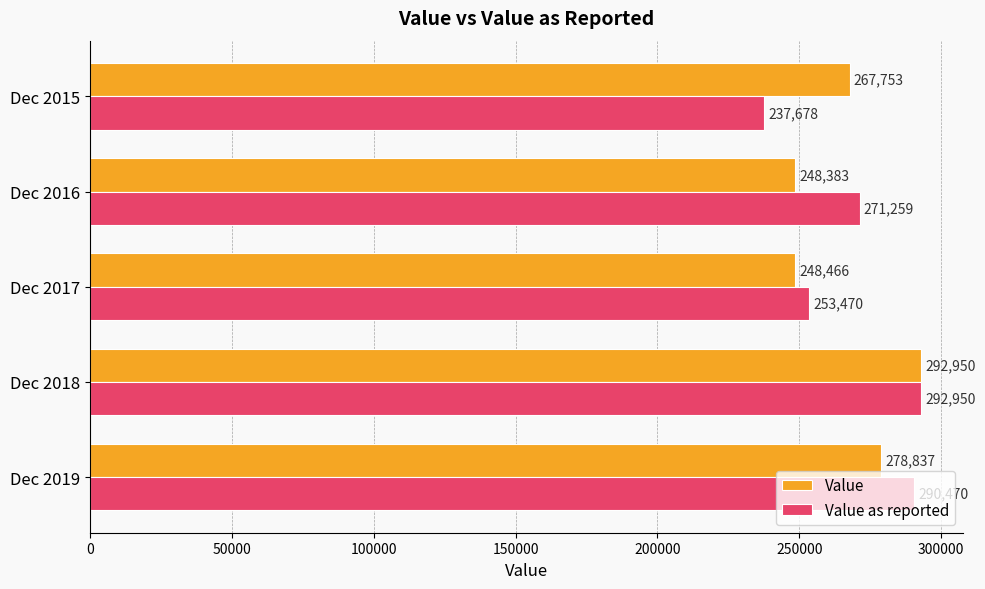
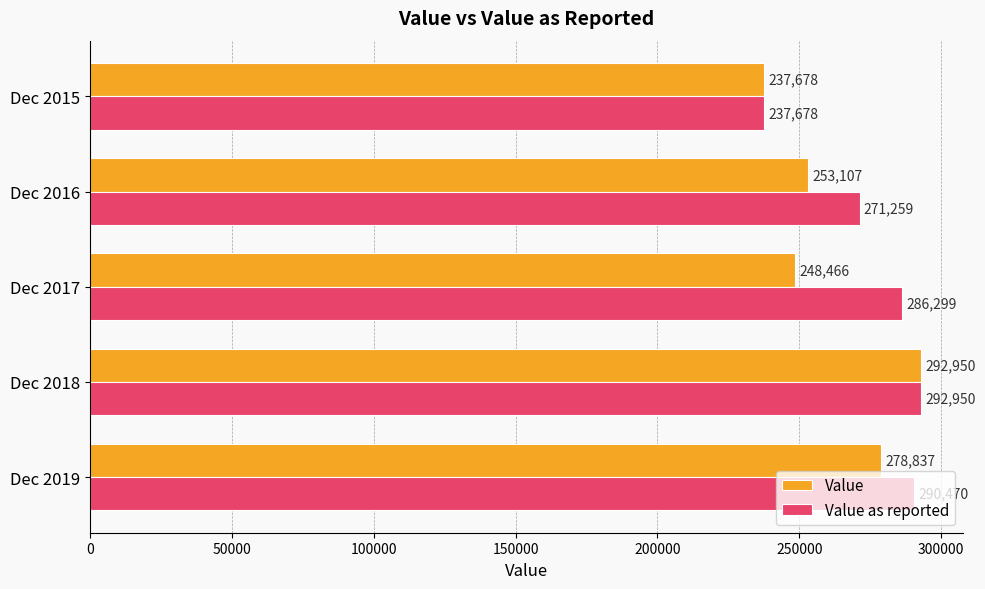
Value, Dec 2015: 267,753 -> 237,678
Value, Dec 2016: 248,383 -> 253,107
Value as reported, Dec 2017: 253,470 -> 286,299
